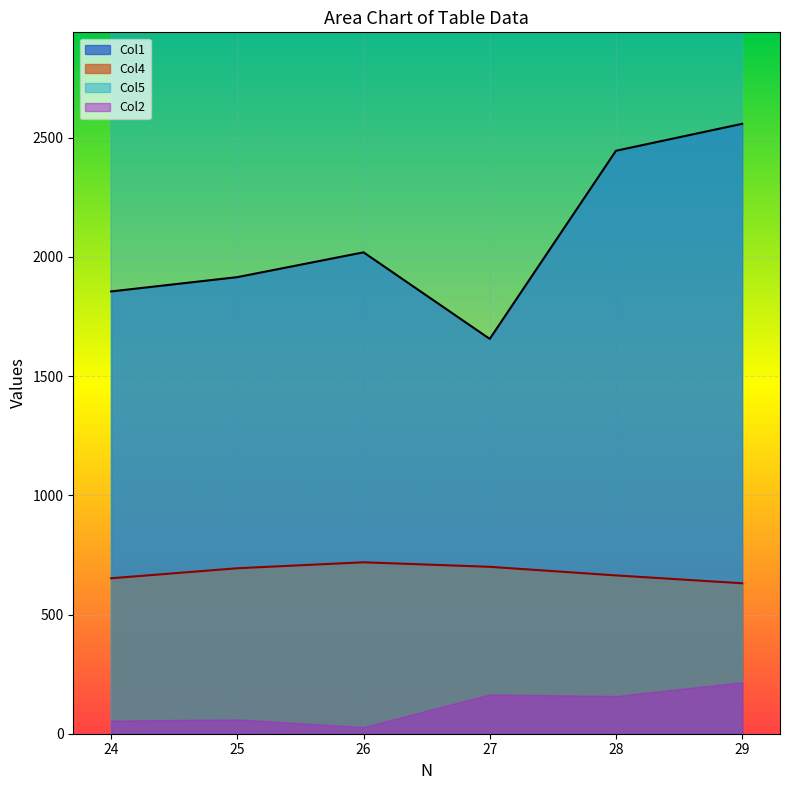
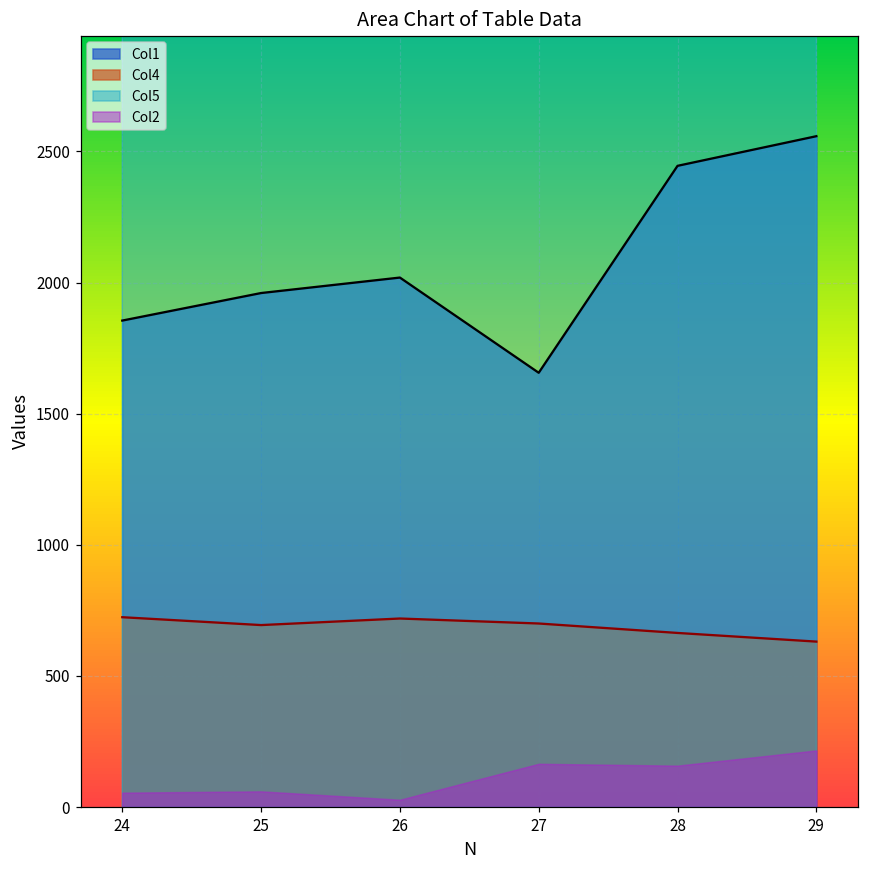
Col4, 24: 650 -> 720
Col1, 25: 1920 -> 1960
